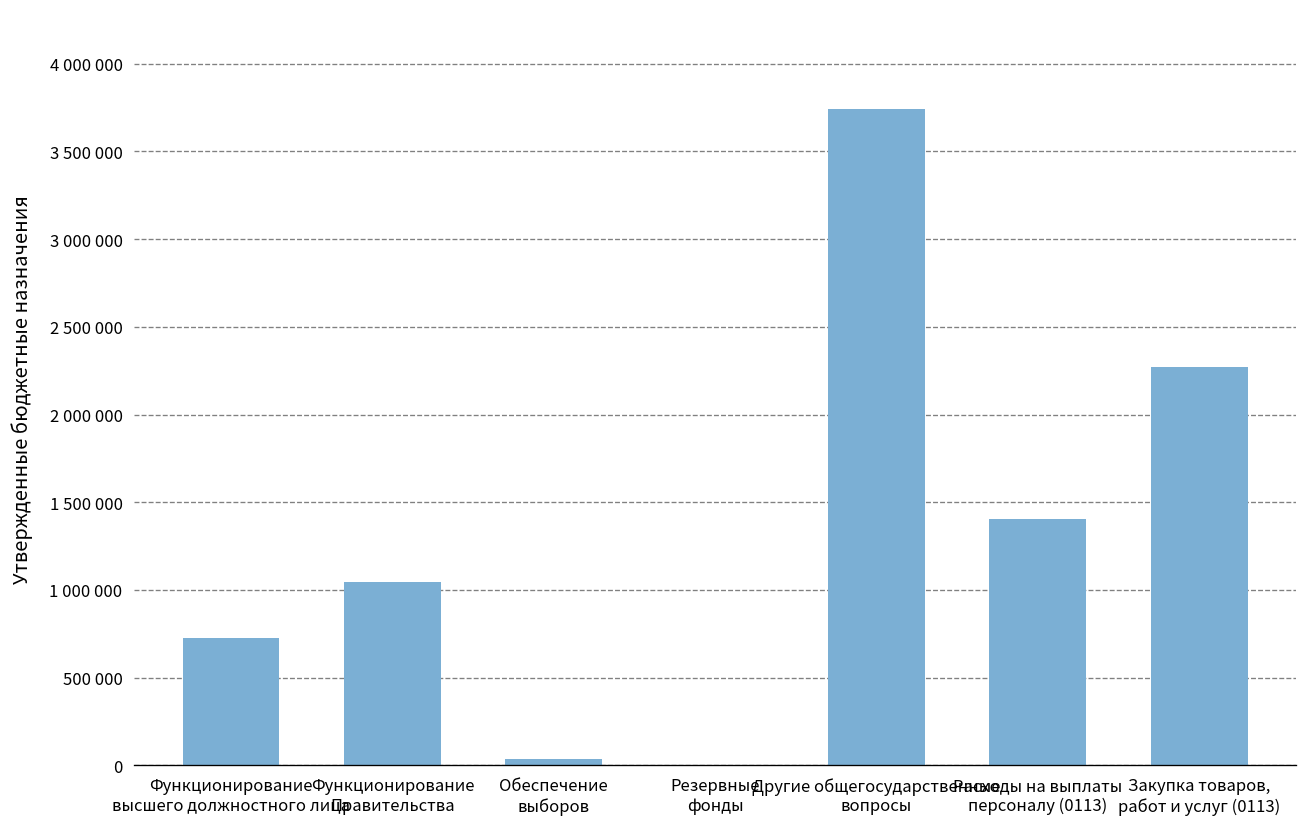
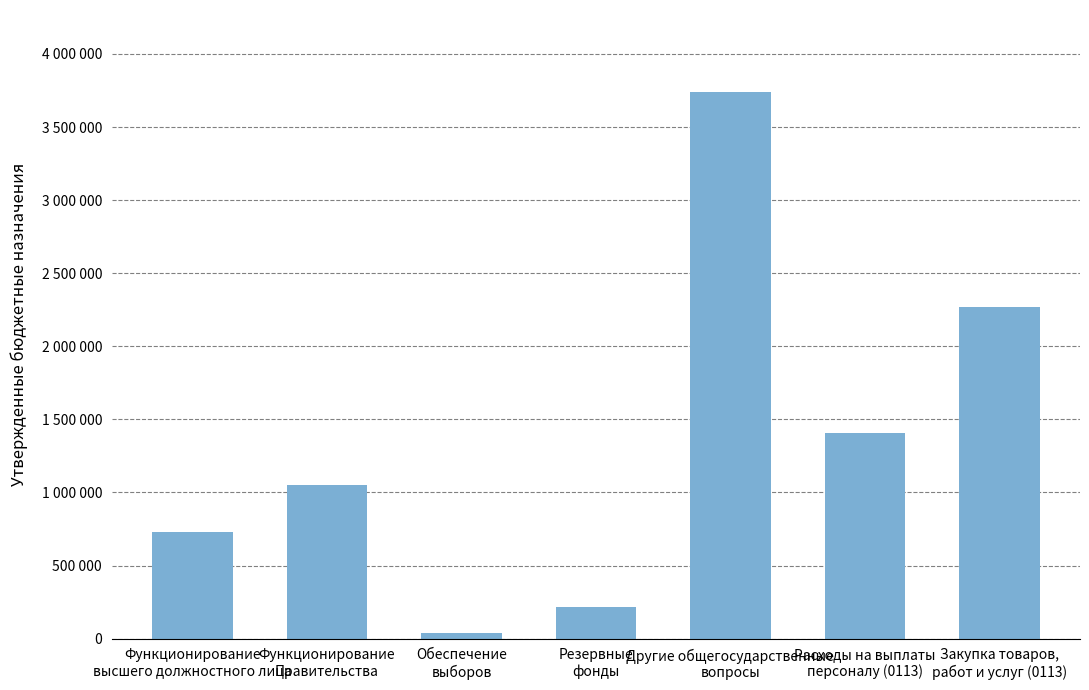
Резервные фонды: 0 -> 220000
